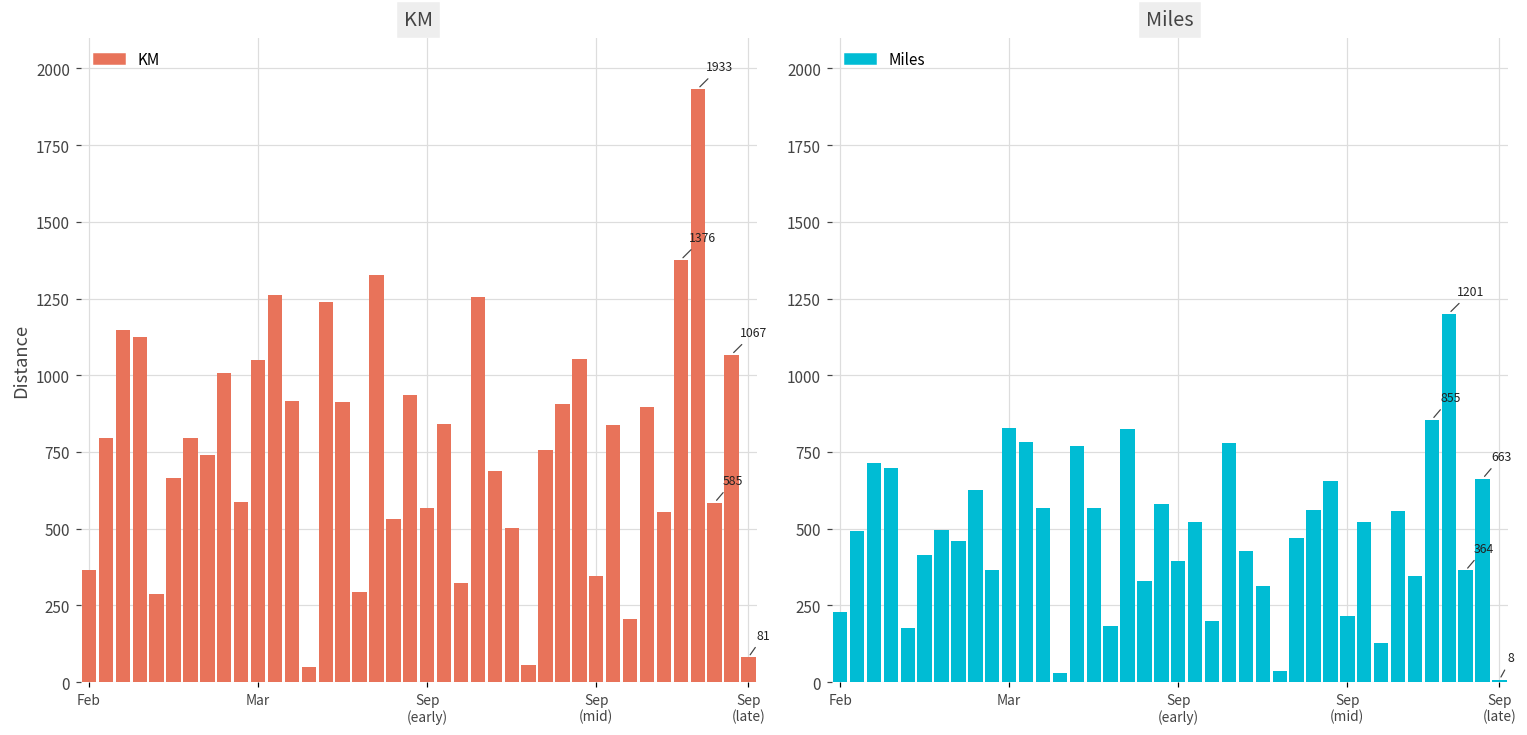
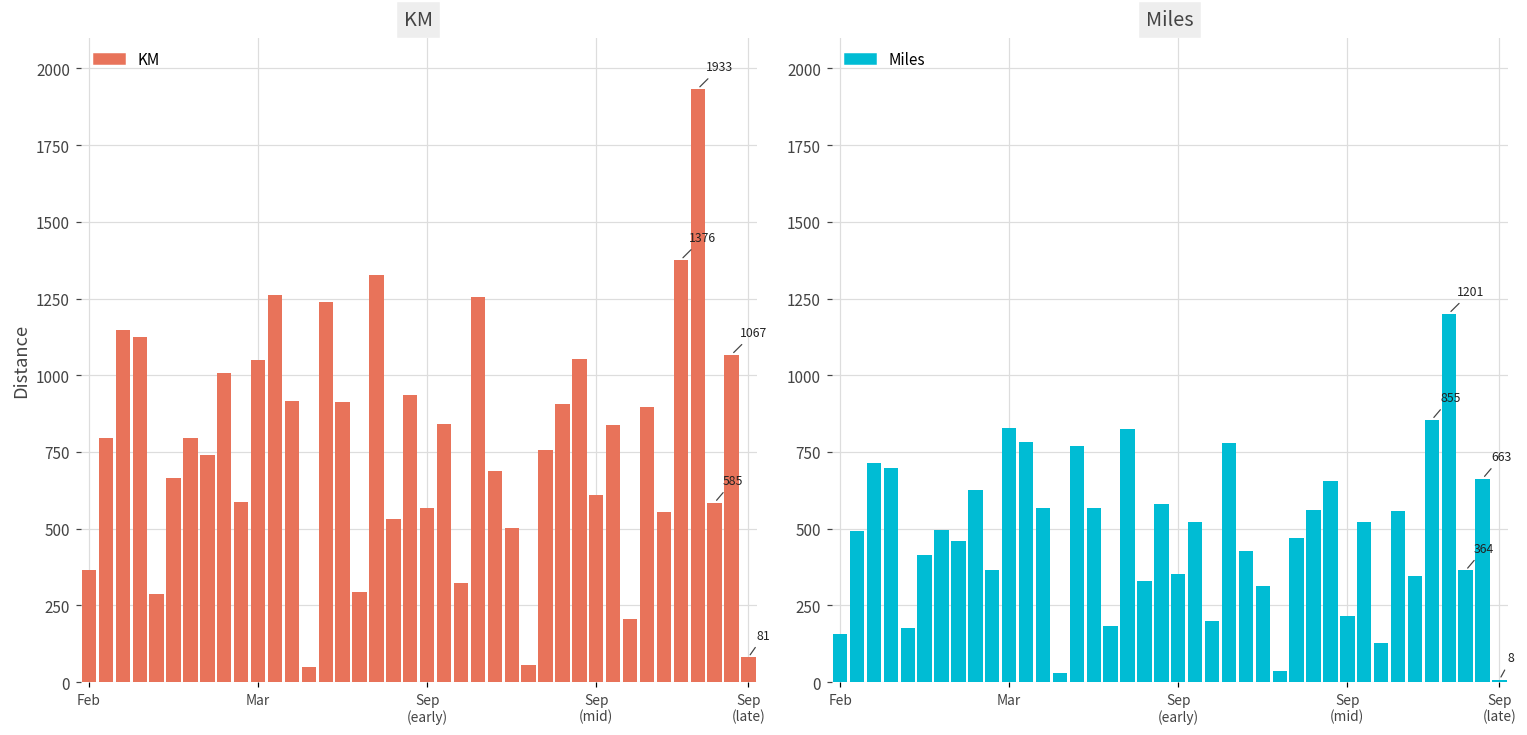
KM, Sep (mid): 350 -> 610
Miles, Feb: 230 -> 160
Miles, Sep (early): 400 -> 350
